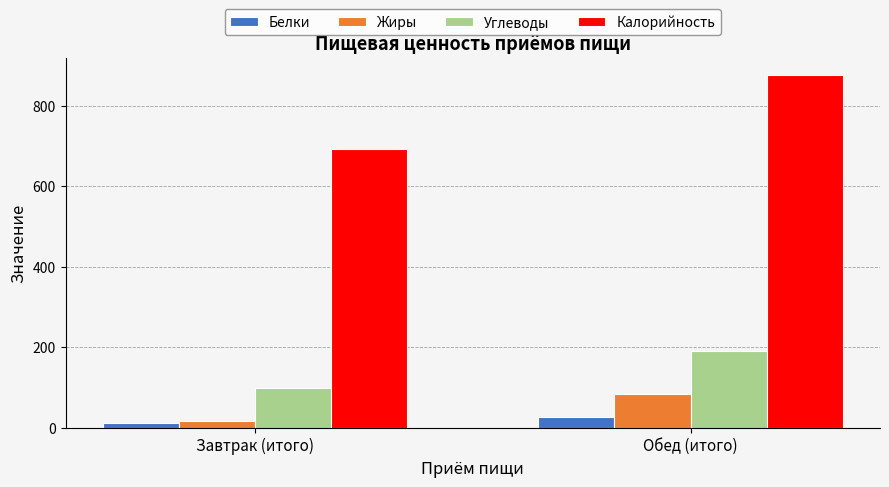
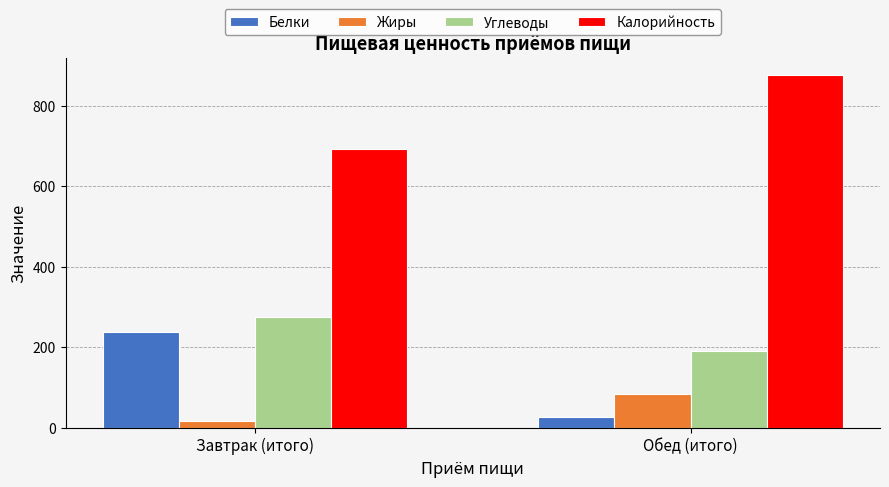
Белки, Завтрак (итого): 10 -> 240
Углеводы, Завтрак (итого): 100 -> 280
